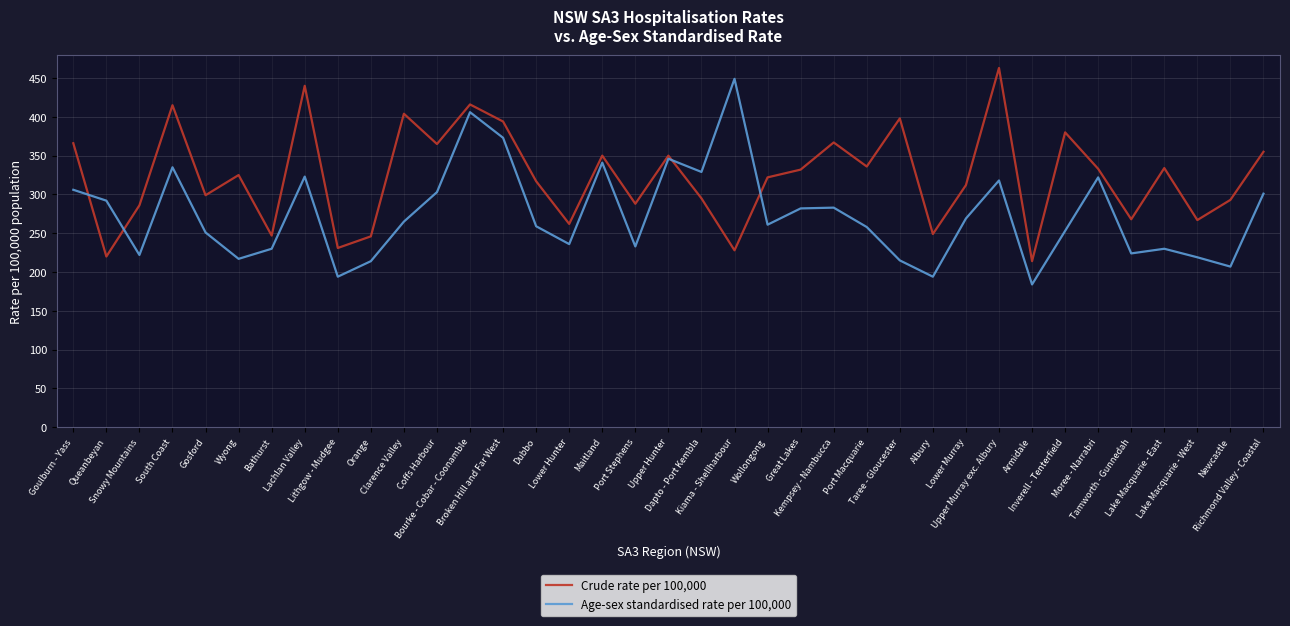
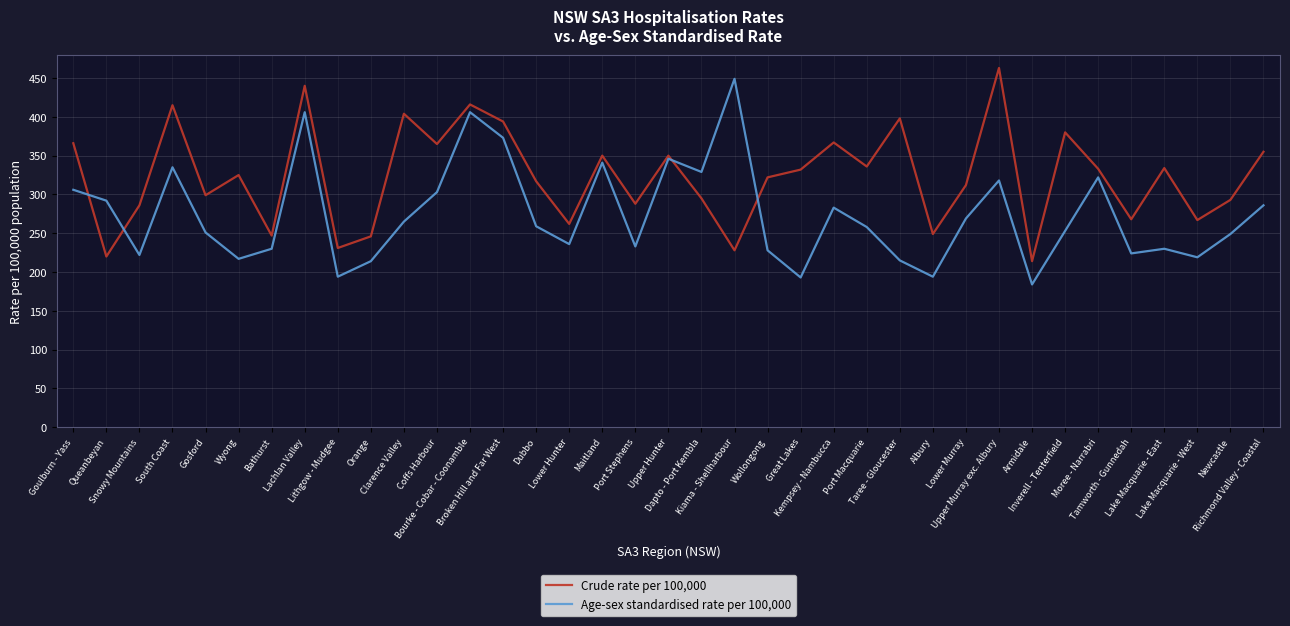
Age-sex standardised rate per 100,000, Lachlan Valley: 320 -> 410
Age-sex standardised rate per 100,000, Wollongong: 260 -> 230
Age-sex standardised rate per 100,000, Great Lakes: 280 -> 190
Age-sex standardised rate per 100,000, Newcastle: 210 -> 250
Age-sex standardised rate per 100,000, Richmond Valley - Coastal: 300 -> 290
